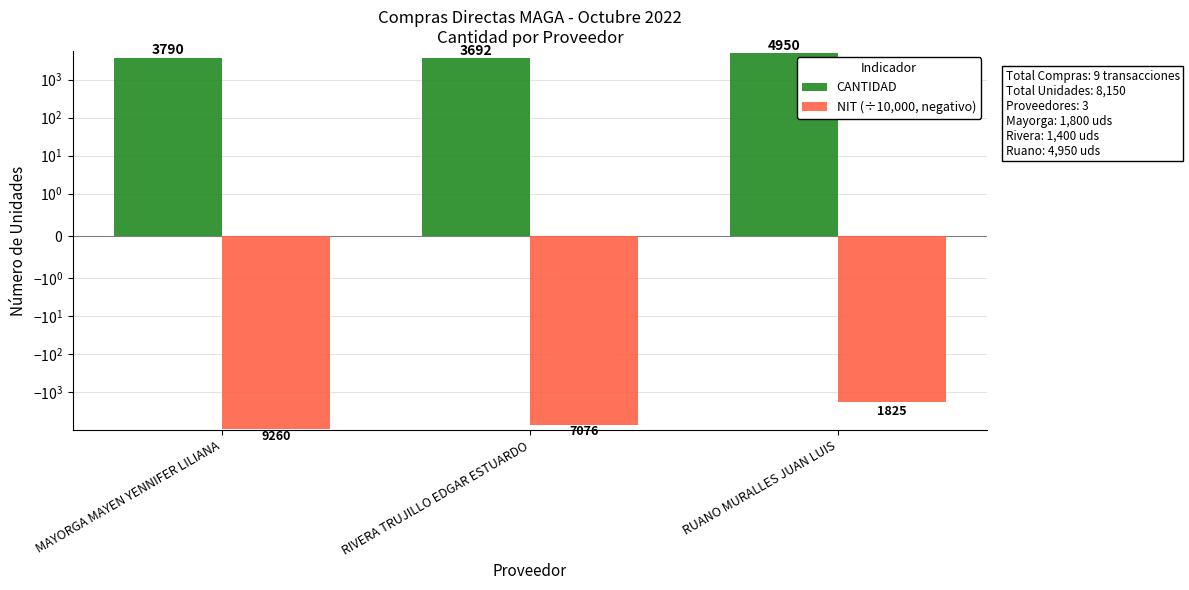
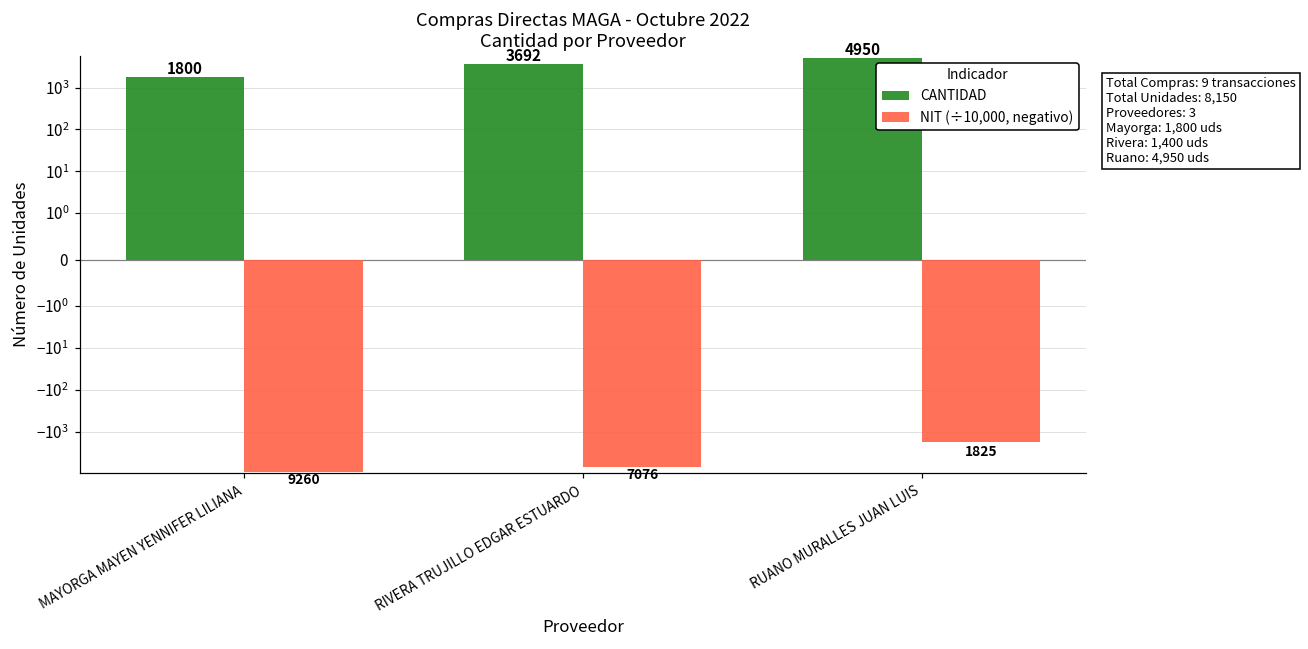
CANTIDAD, MAYORGA MAYEN YENNIFER LILIANA: 3790 -> 1800
